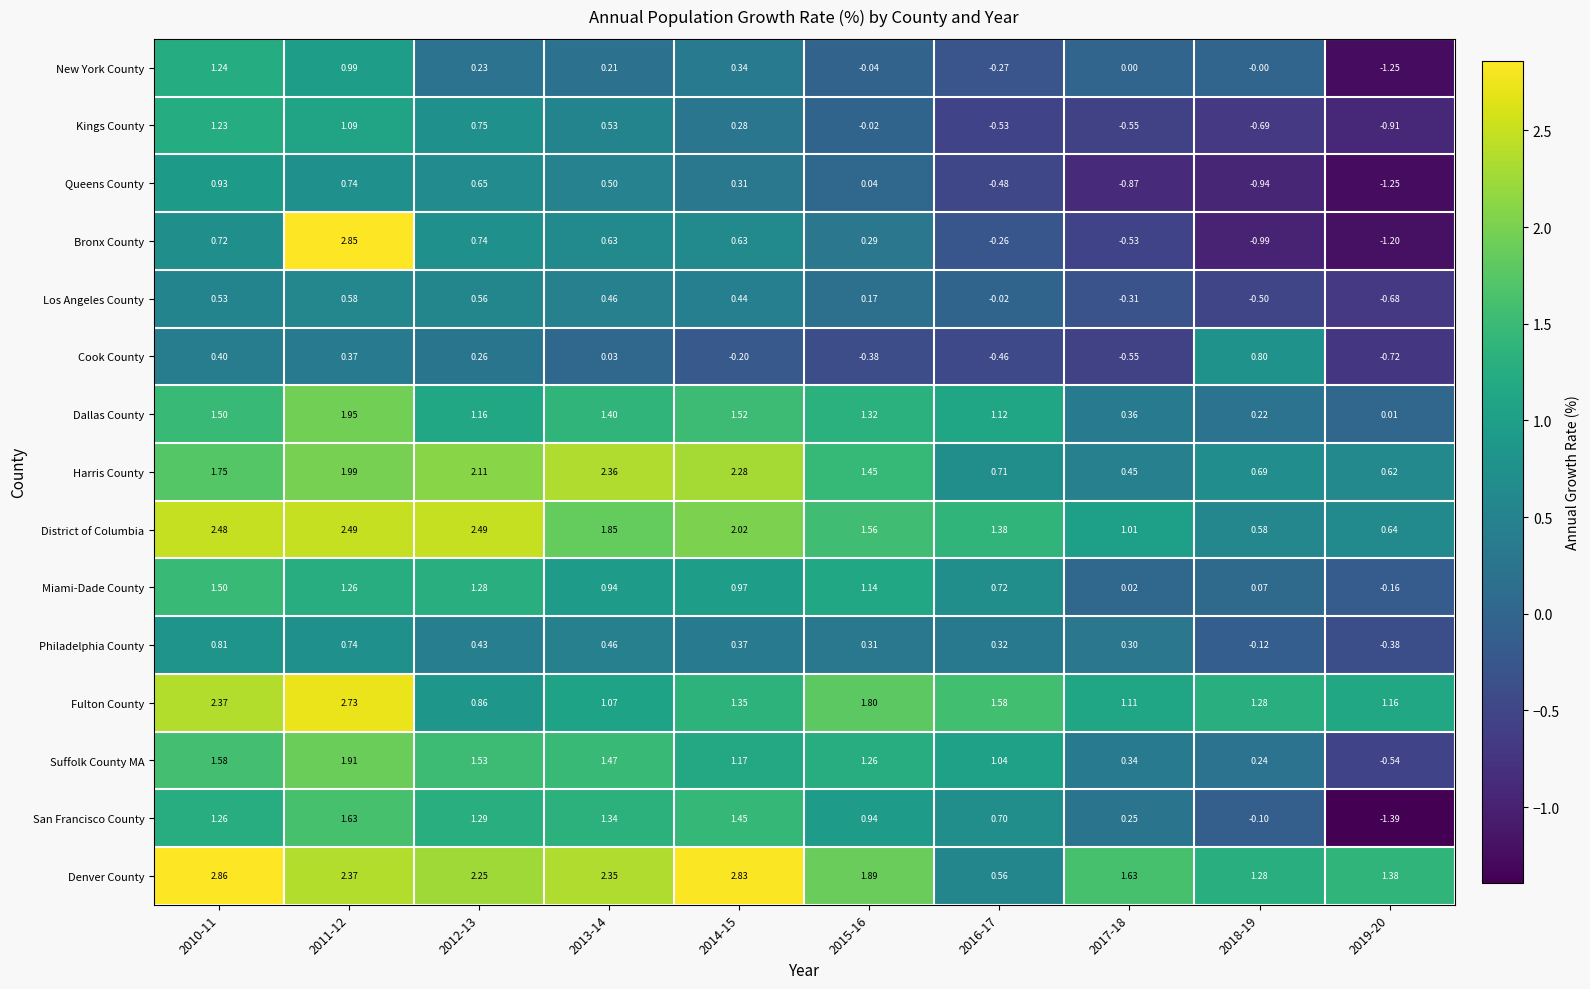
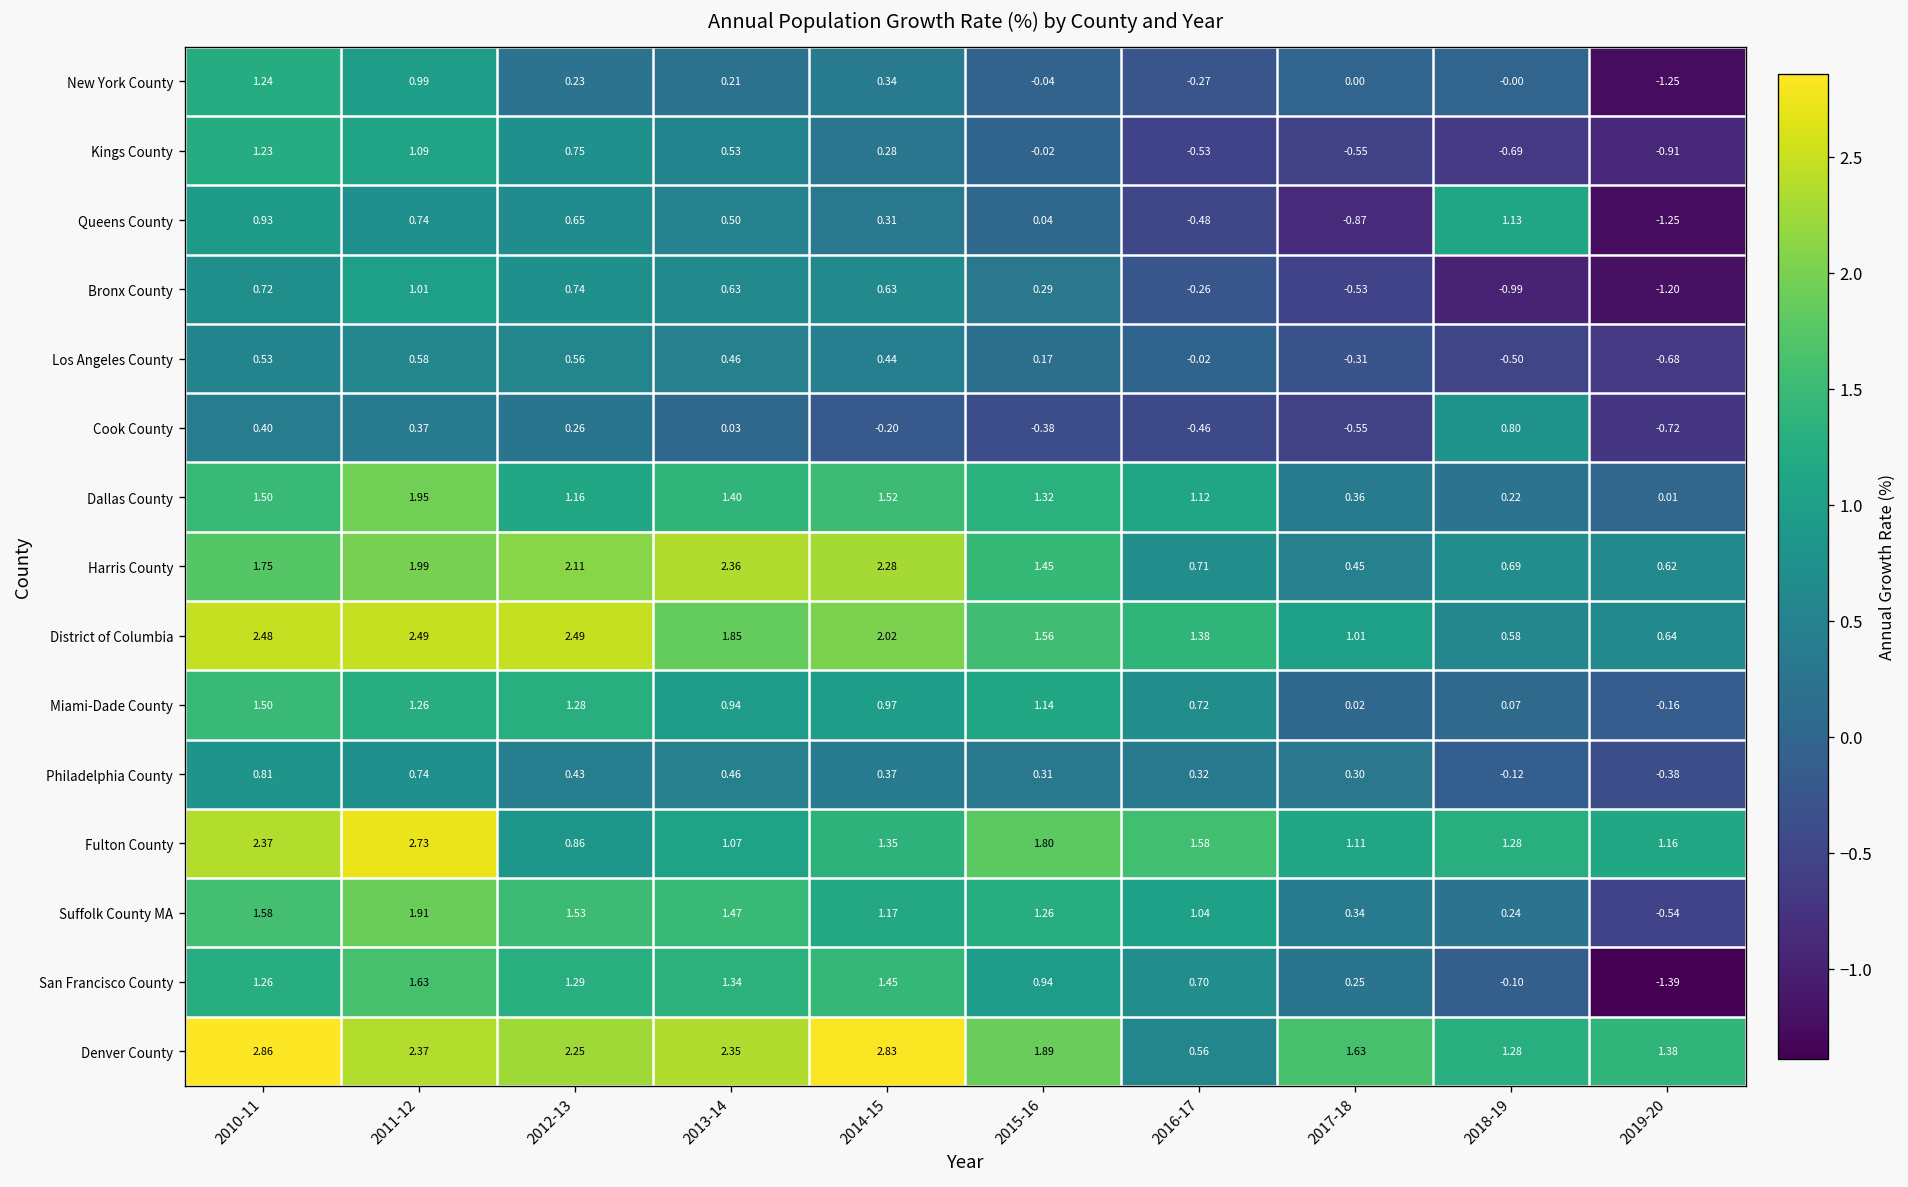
Queens County, 2018-19: -0.94 -> 1.13
Bronx County, 2011-12: 2.85 -> 1.01
